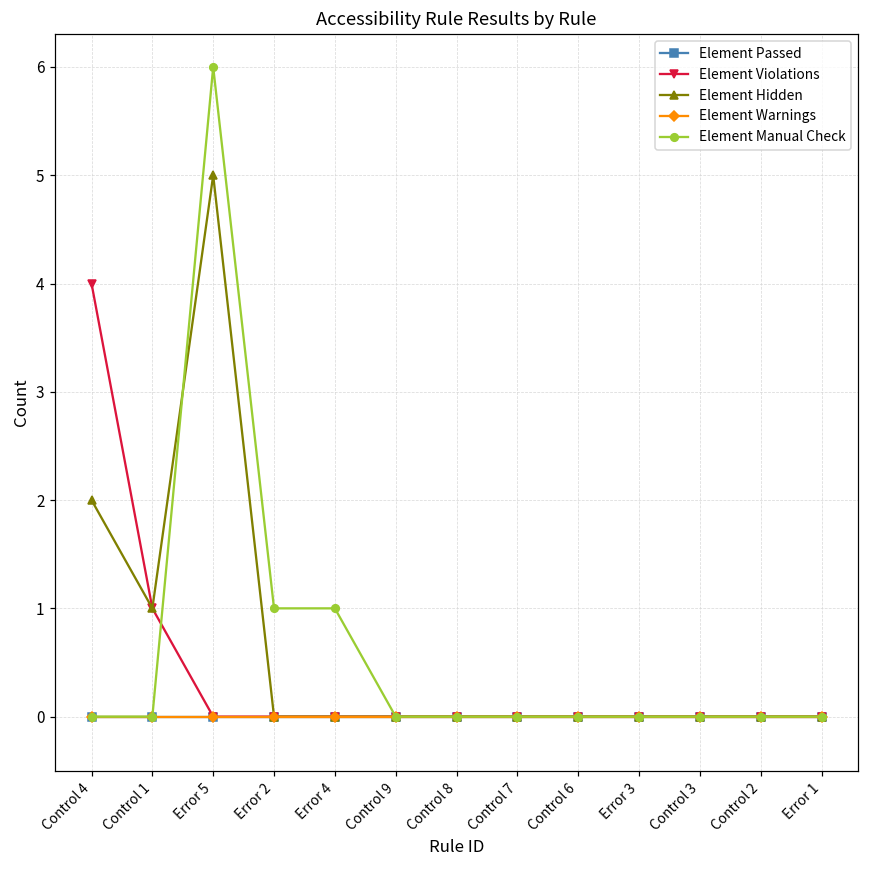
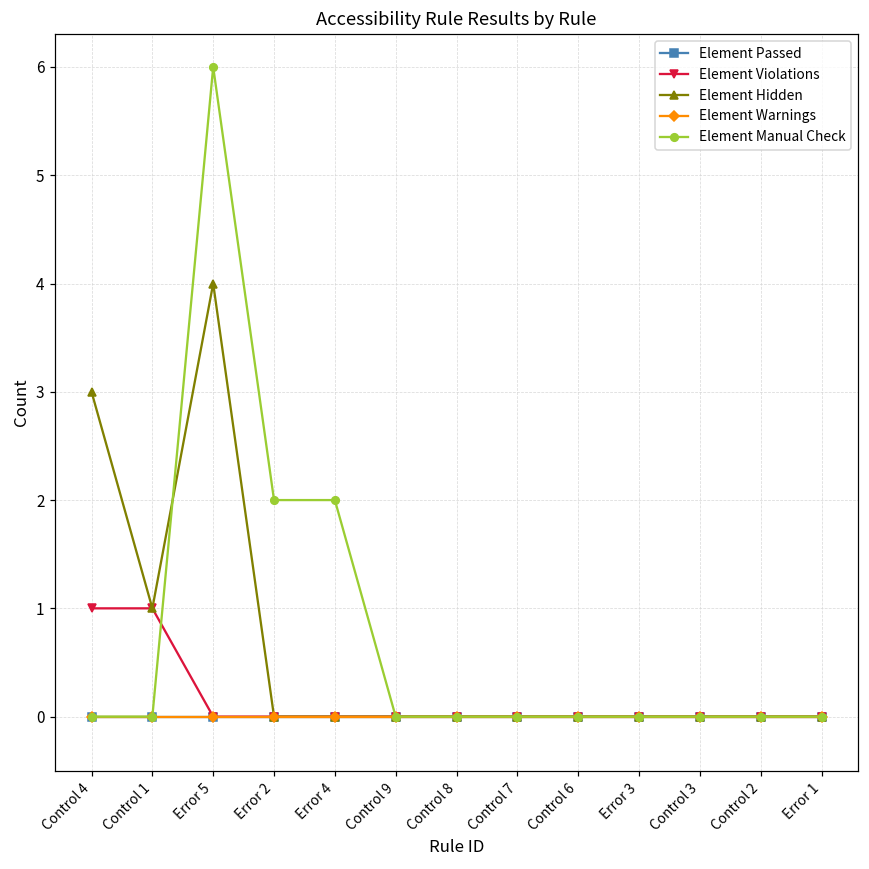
Element Violations, Control 4: 4 -> 1
Element Hidden, Control 4: 2 -> 3
Element Hidden, Error 5: 5 -> 4
Element Manual Check, Error 2: 1 -> 2
Element Manual Check, Error 4: 1 -> 2
